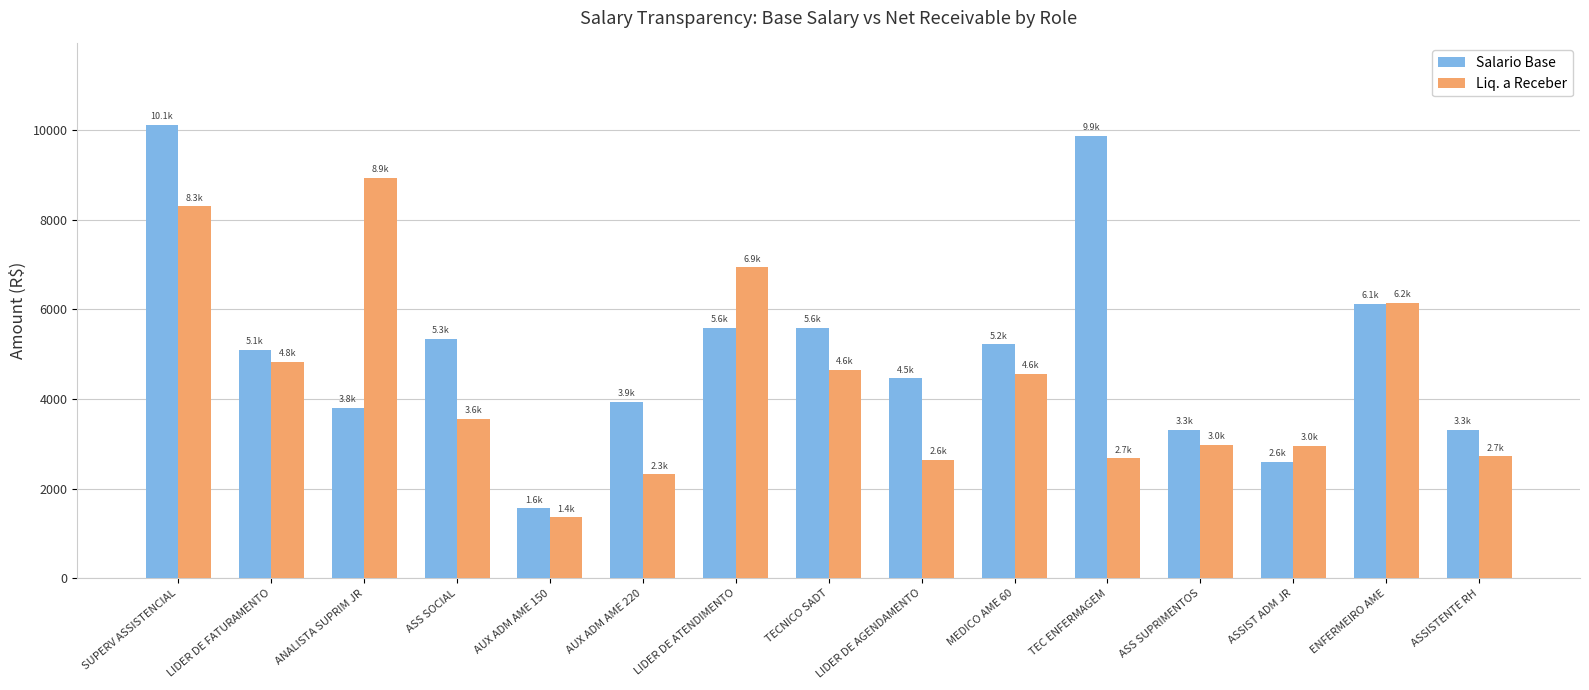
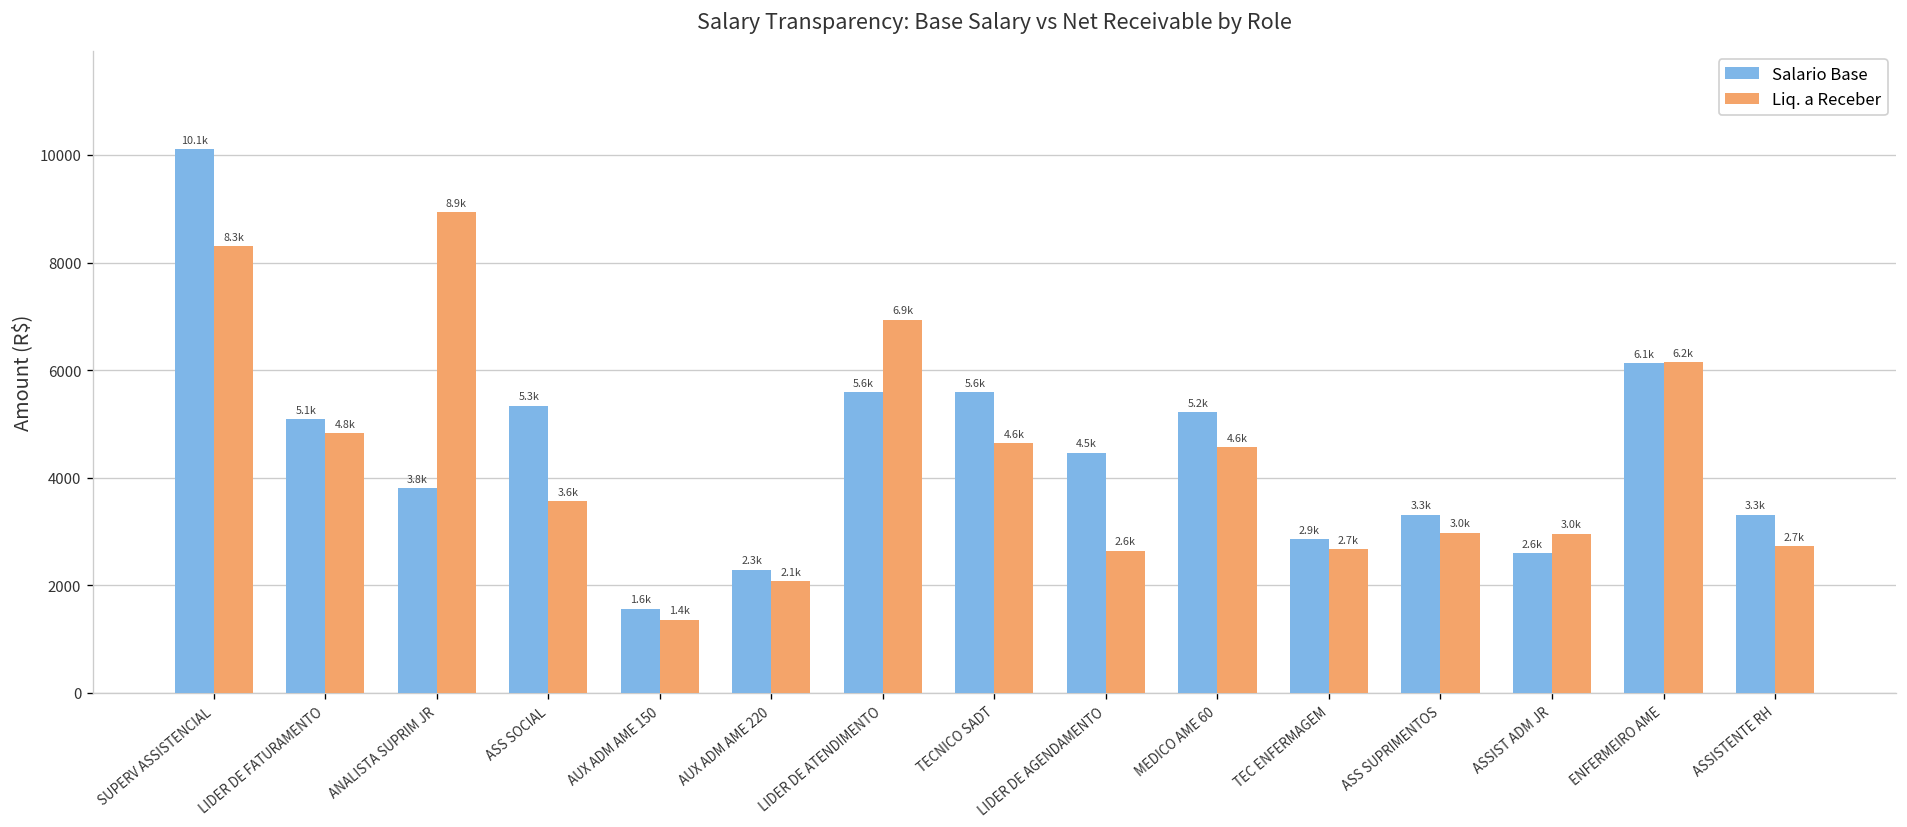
Salario Base, AUX ADM AME 220: 3.9k -> 2.3k
Liq. a Receber, AUX ADM AME 220: 2.3k -> 2.1k
Salario Base, TEC ENFERMAGEM: 9.9k -> 2.9k
